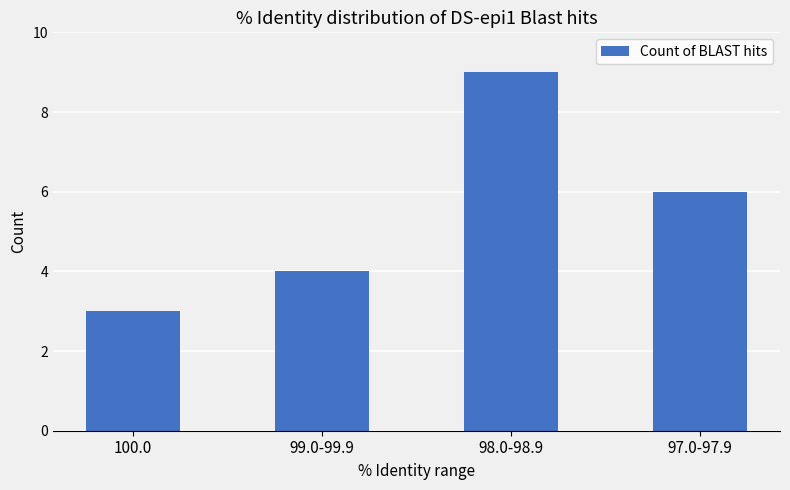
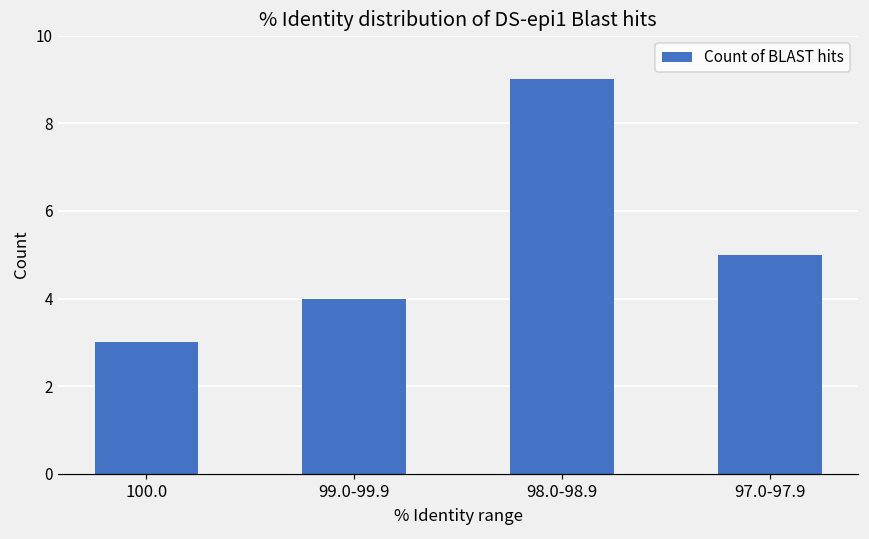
97.0-97.9: 6 -> 5
